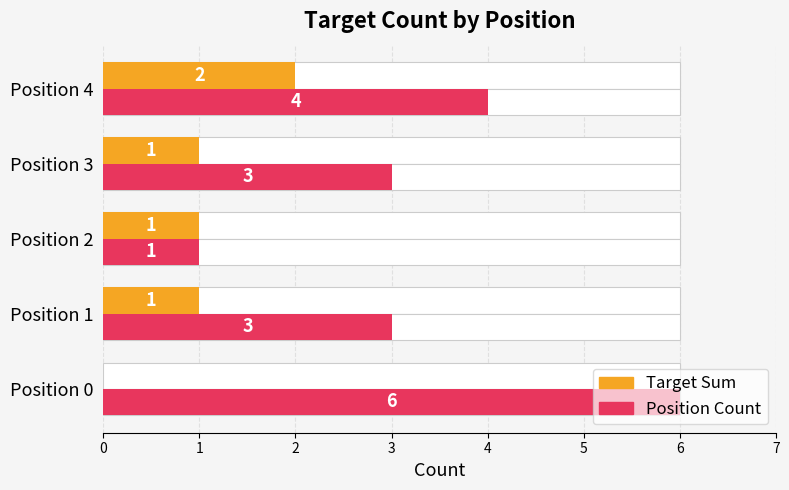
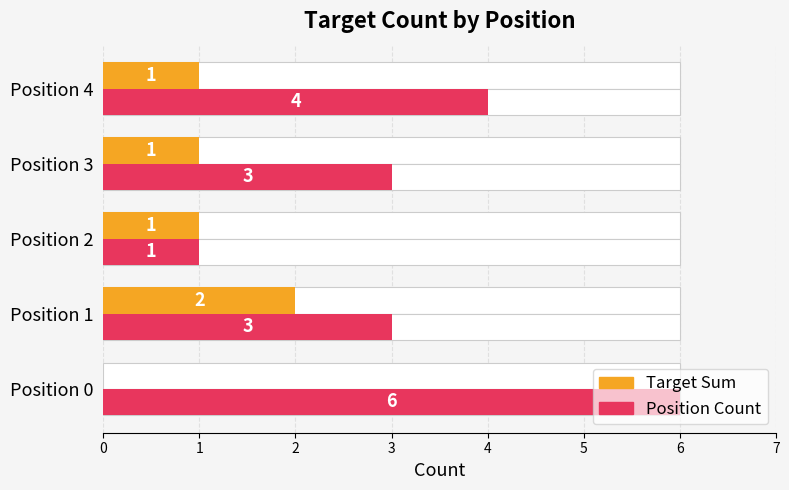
Target Sum, Position 4: 2 -> 1
Target Sum, Position 1: 1 -> 2
